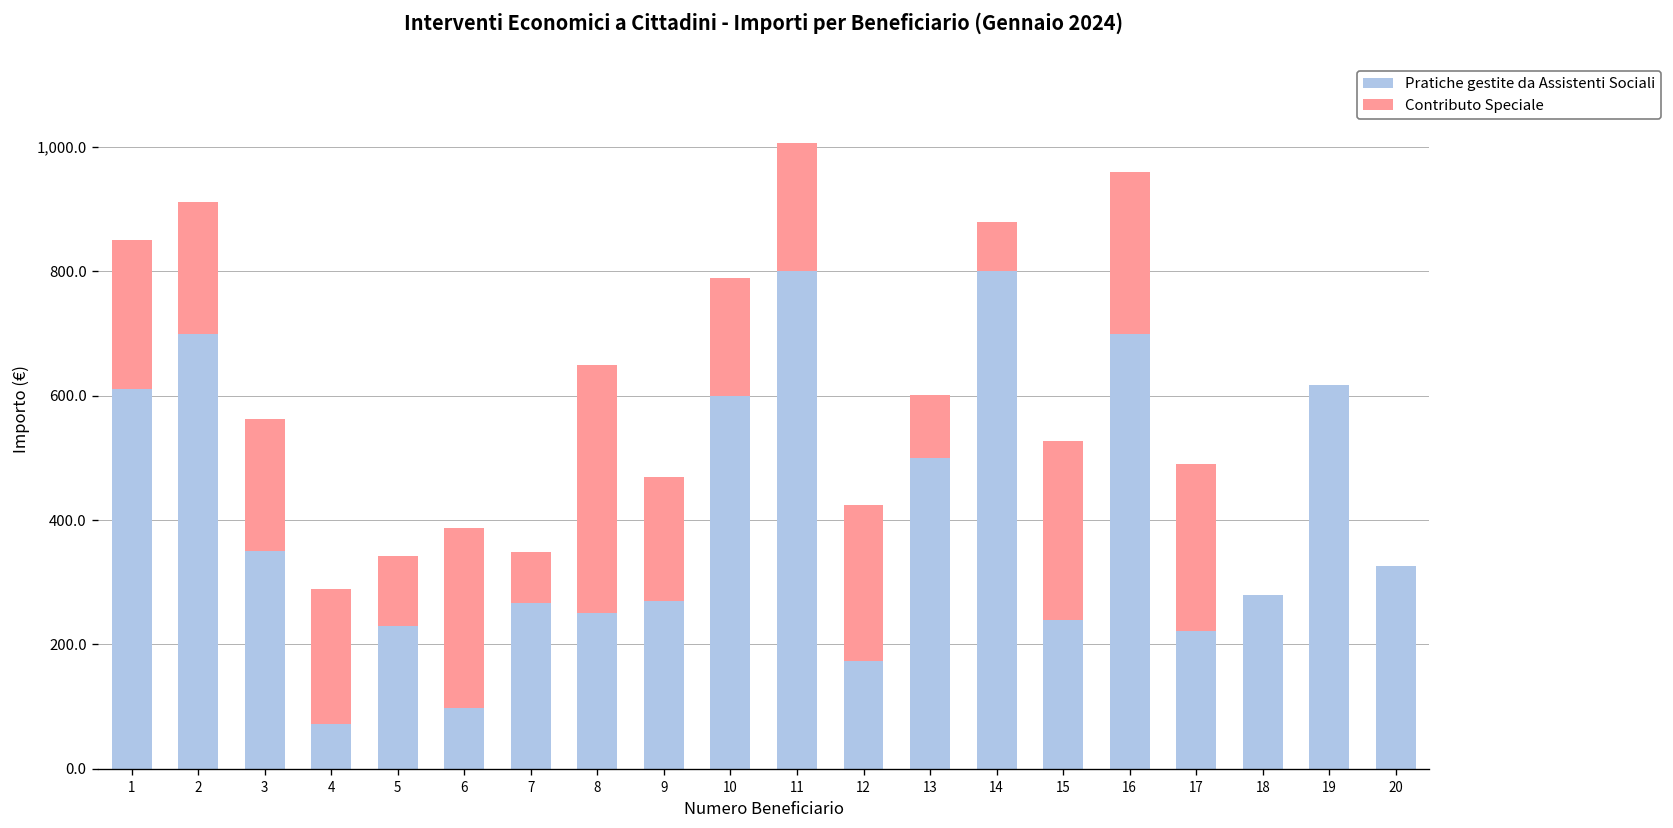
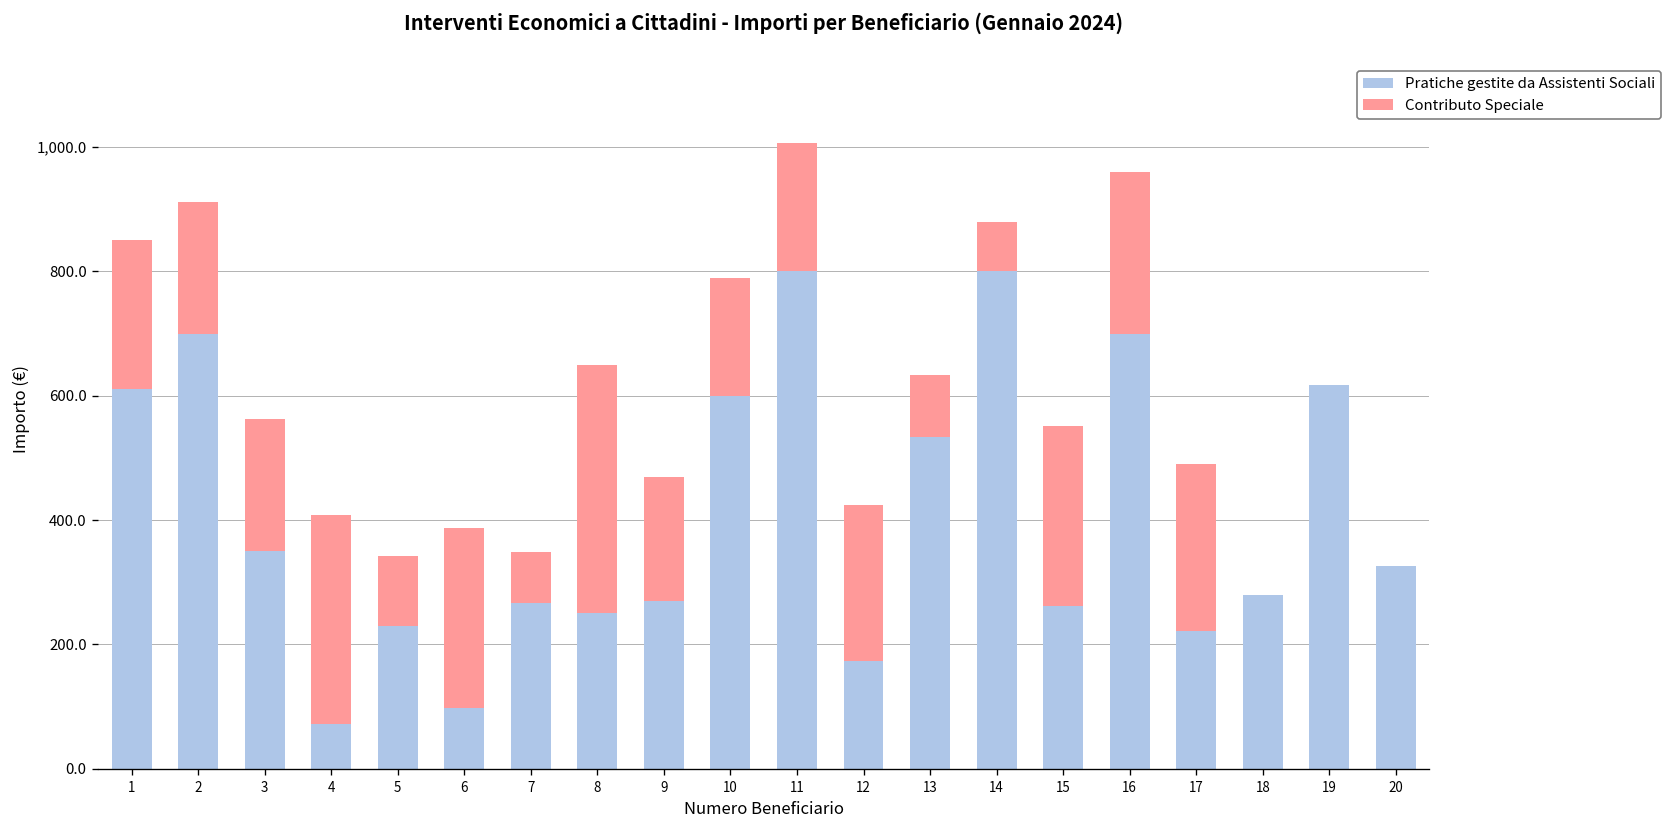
Contributo Speciale, 4: 220 -> 340
Pratiche gestite da Assistenti Sociali, 13: 500 -> 530
Pratiche gestite da Assistenti Sociali, 15: 240 -> 260
